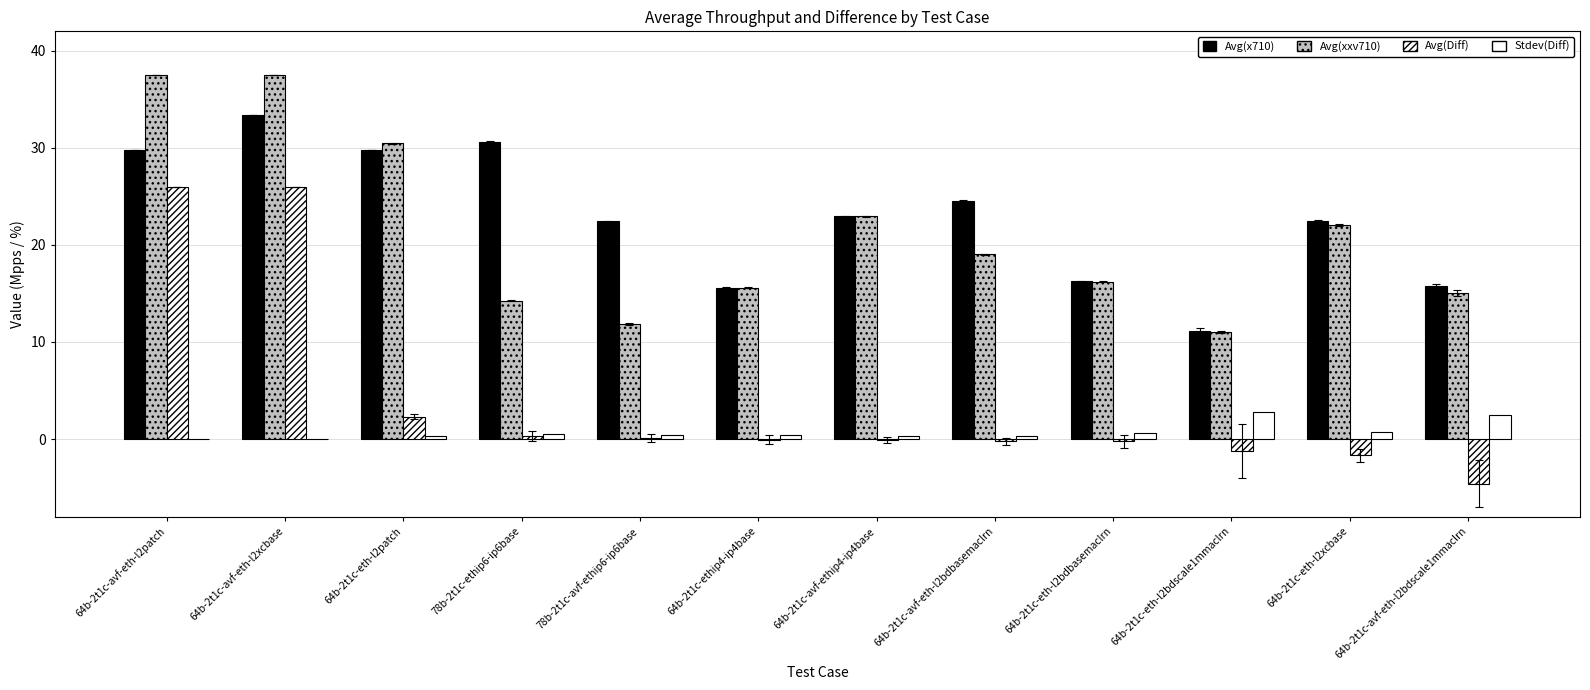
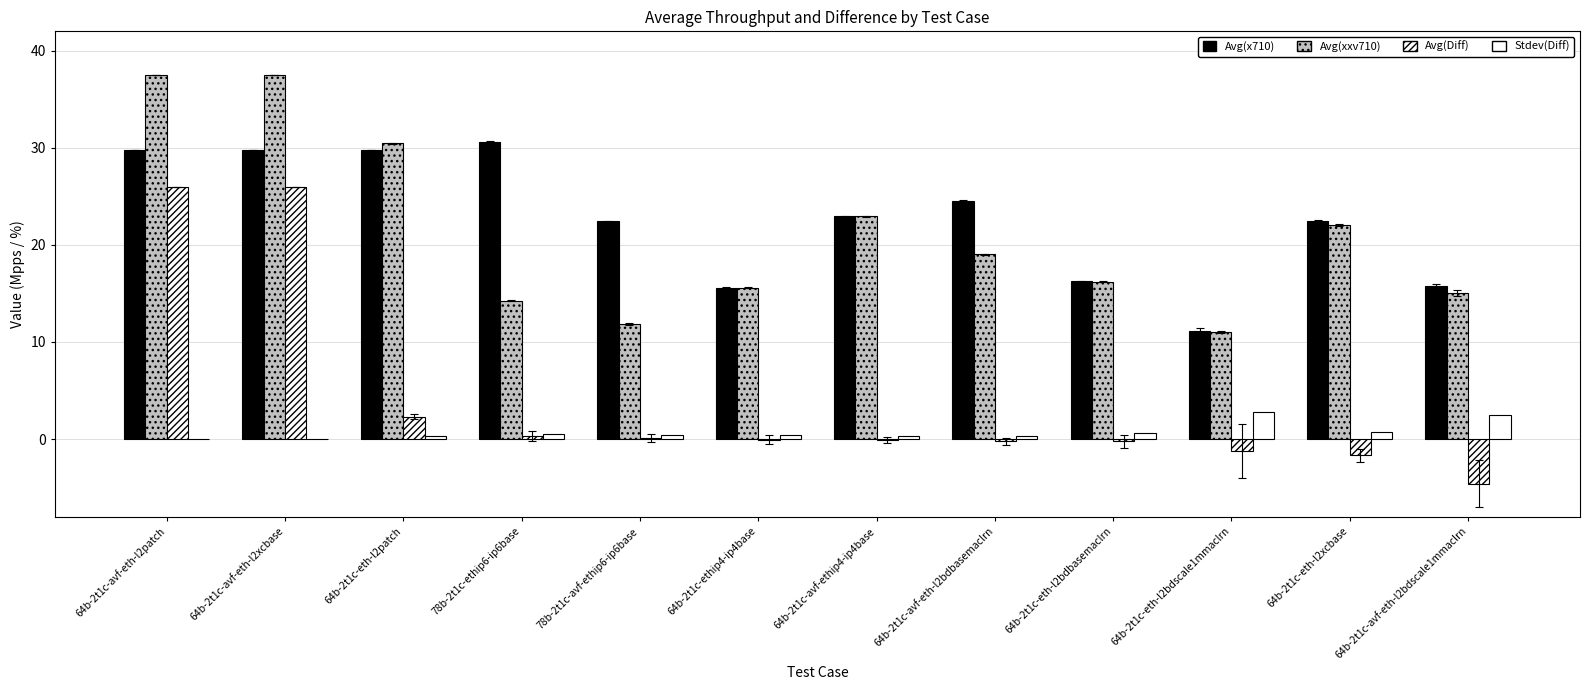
Avg(x710), 64b-2t1c-avf-eth-l2xcbase: 33 -> 30
